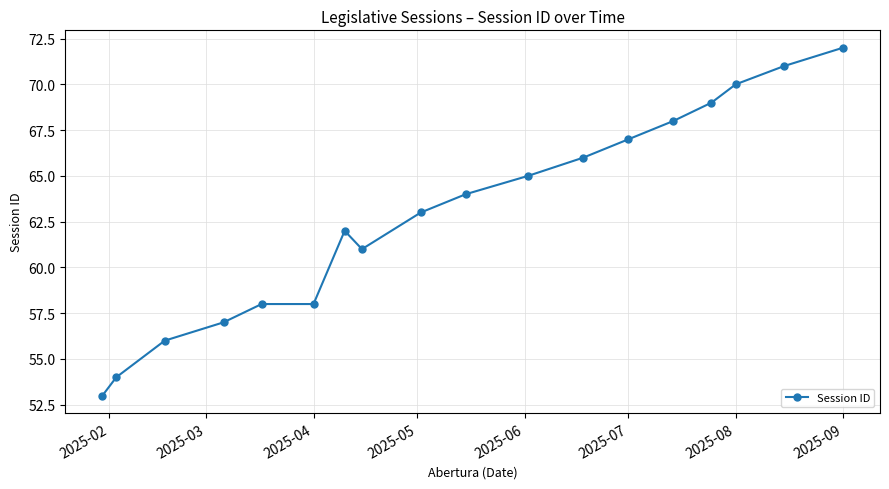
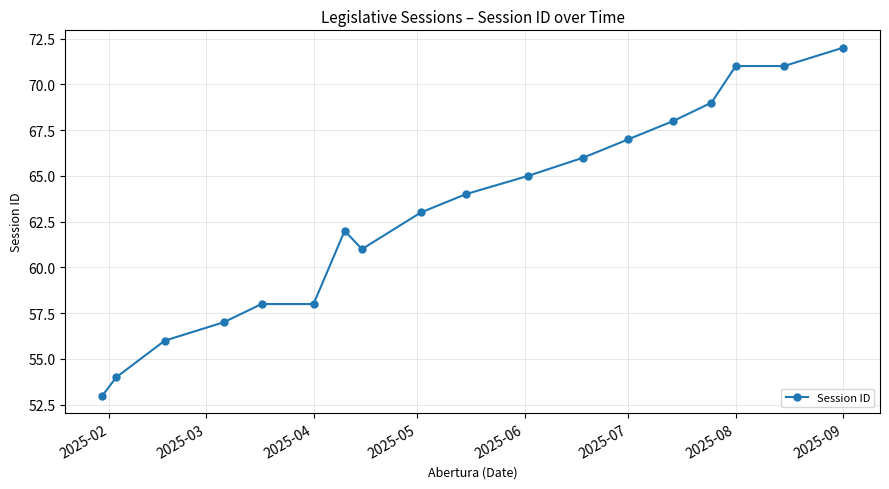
2025-08: 70 -> 71
